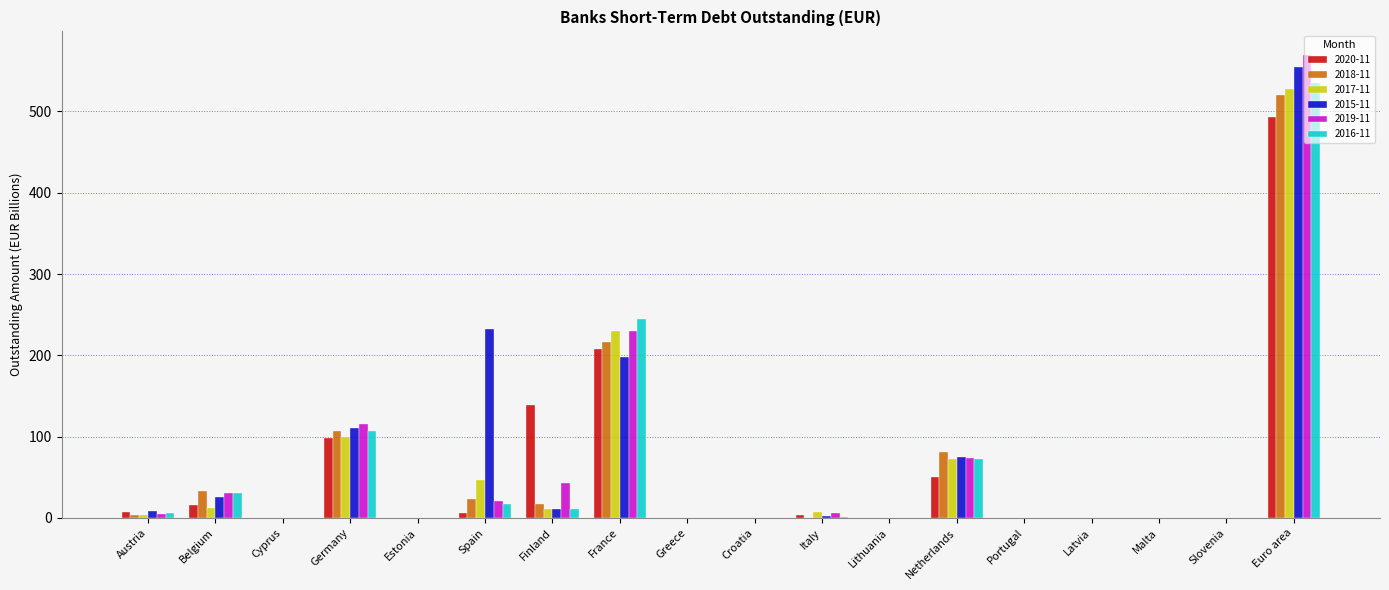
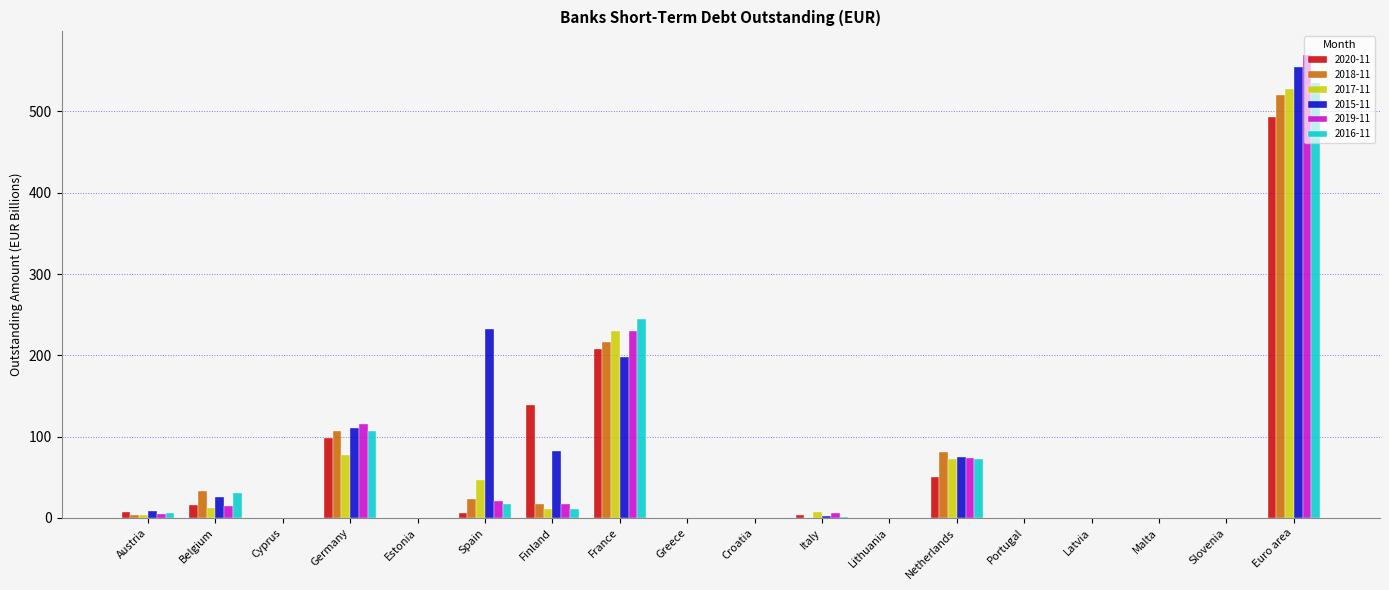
2019-11, Belgium: 30 -> 10
2017-11, Germany: 100 -> 80
2015-11, Finland: 10 -> 80
2019-11, Finland: 40 -> 20
